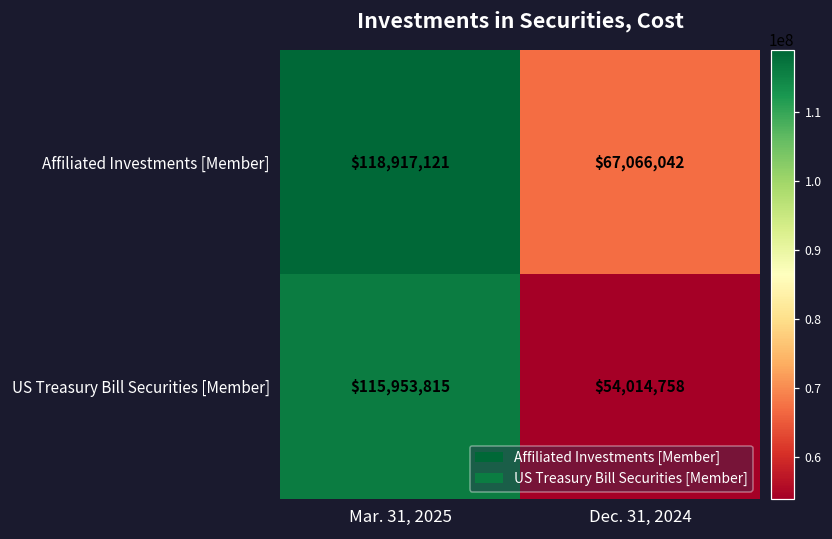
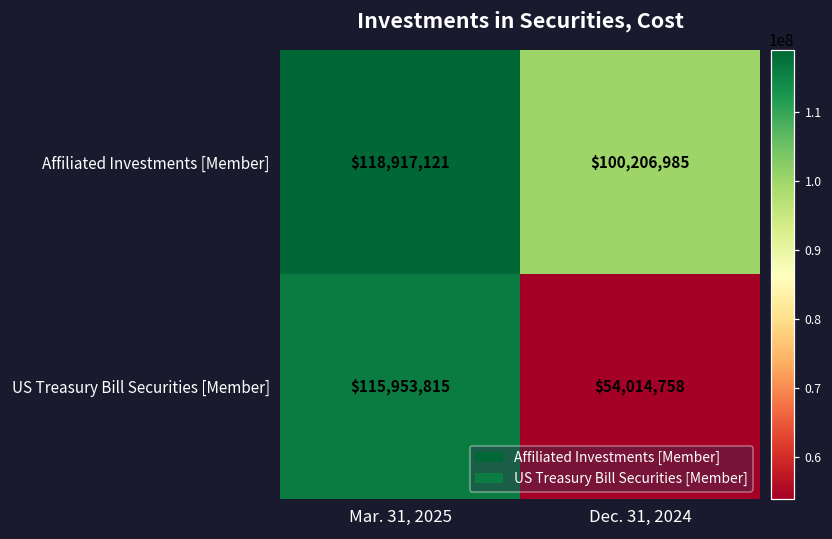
Affiliated Investments [Member], Dec. 31, 2024: $67,066,042 -> $100,206,985
